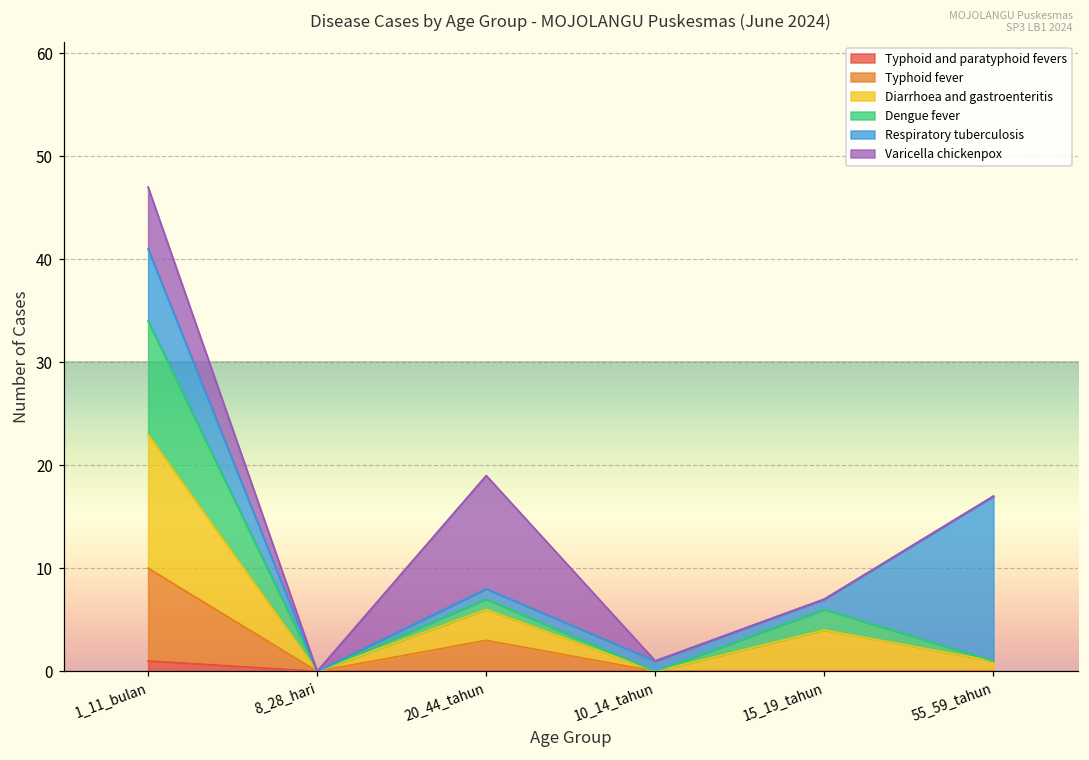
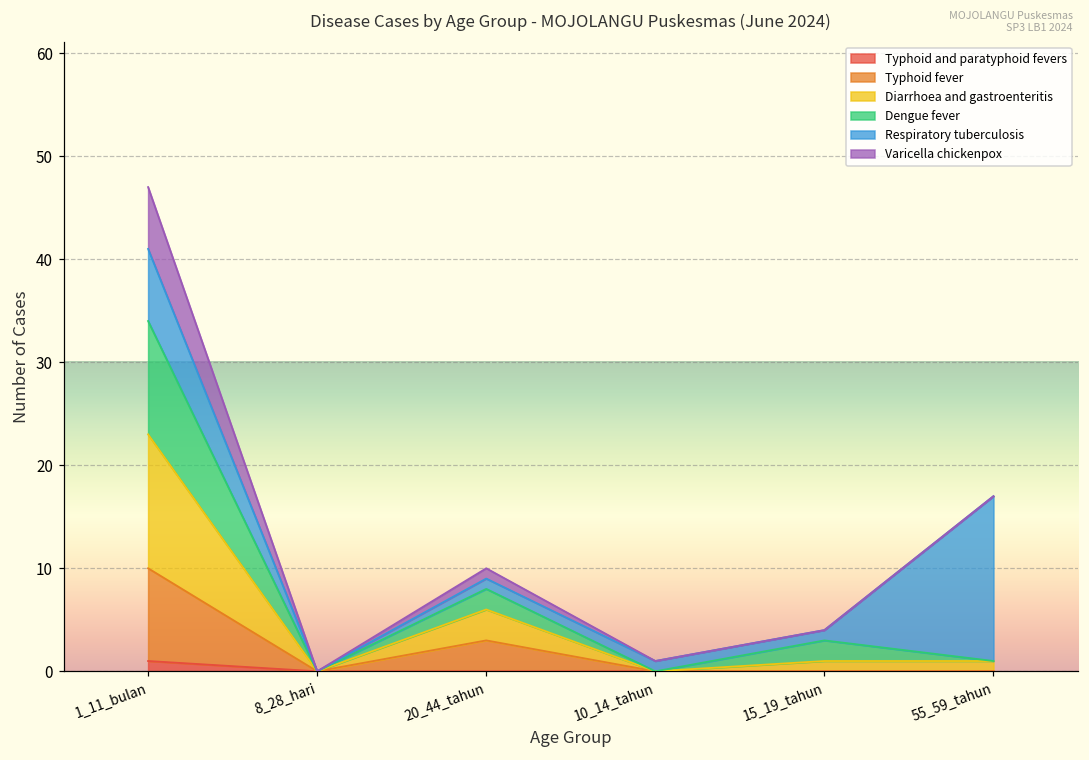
Dengue fever, 20_44_tahun: 1 -> 2
Varicella chickenpox, 20_44_tahun: 11 -> 1
Diarrhoea and gastroenteritis, 15_19_tahun: 4 -> 1
